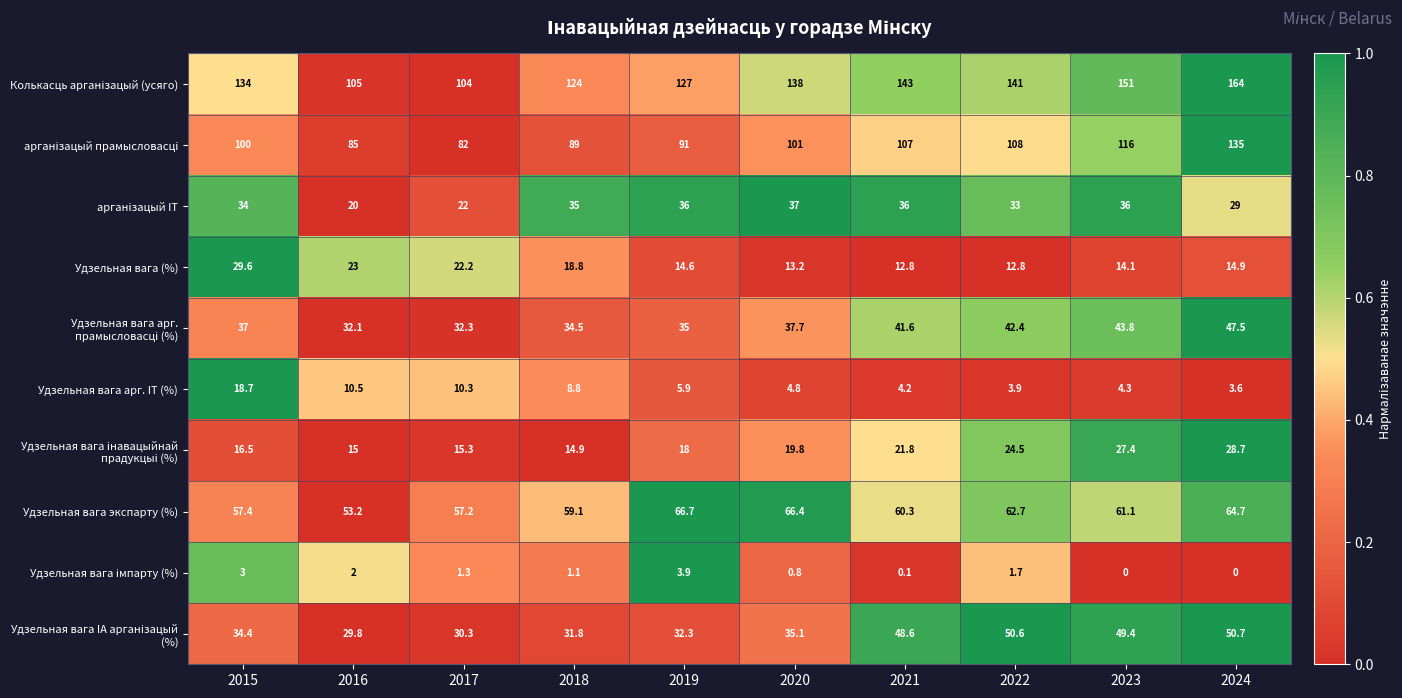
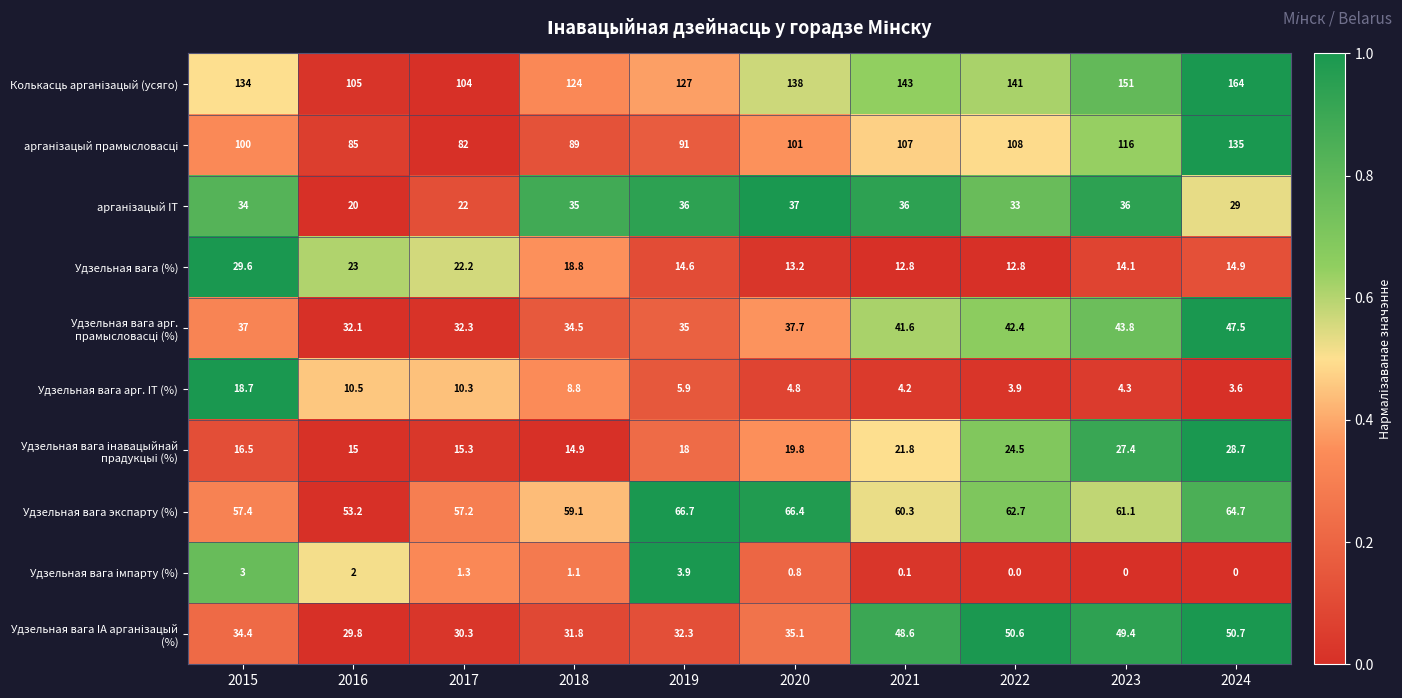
Удзельная вага імпарту (%), 2022: 1.7 -> 0.0
